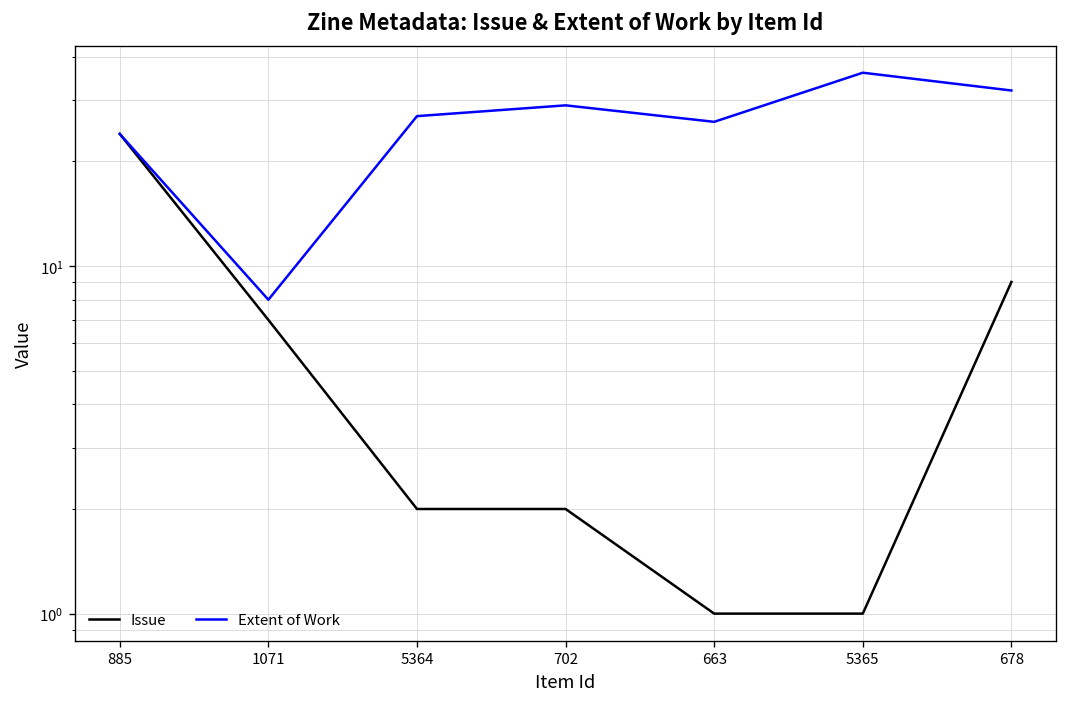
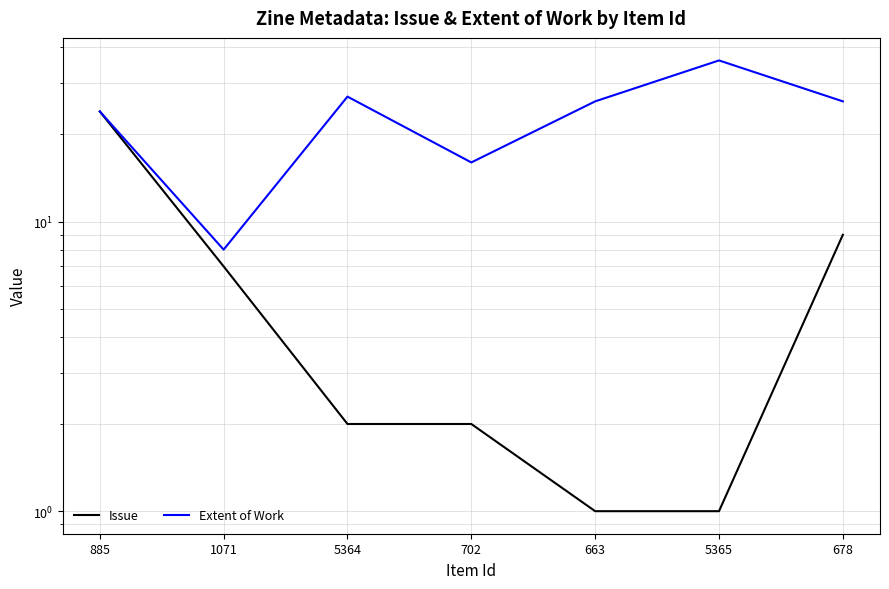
Extent of Work, 702: 29 -> 16
Extent of Work, 678: 32 -> 26
